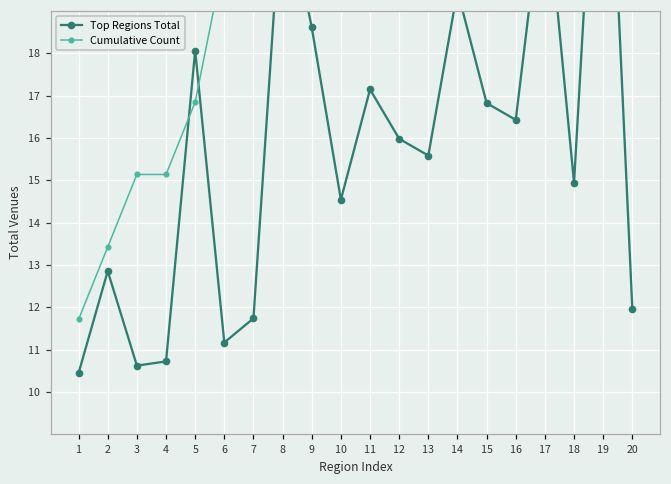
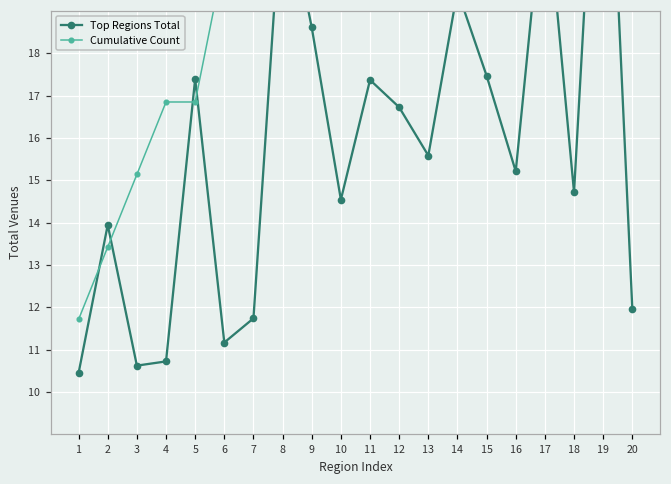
Top Regions Total, 2: 12.9 -> 13.9
Cumulative Count, 4: 15.1 -> 16.9
Top Regions Total, 5: 18.1 -> 17.4
Top Regions Total, 11: 17.1 -> 17.4
Top Regions Total, 12: 16.0 -> 16.7
Top Regions Total, 15: 16.8 -> 17.5
Top Regions Total, 16: 16.4 -> 15.2
Top Regions Total, 18: 14.9 -> 14.7
